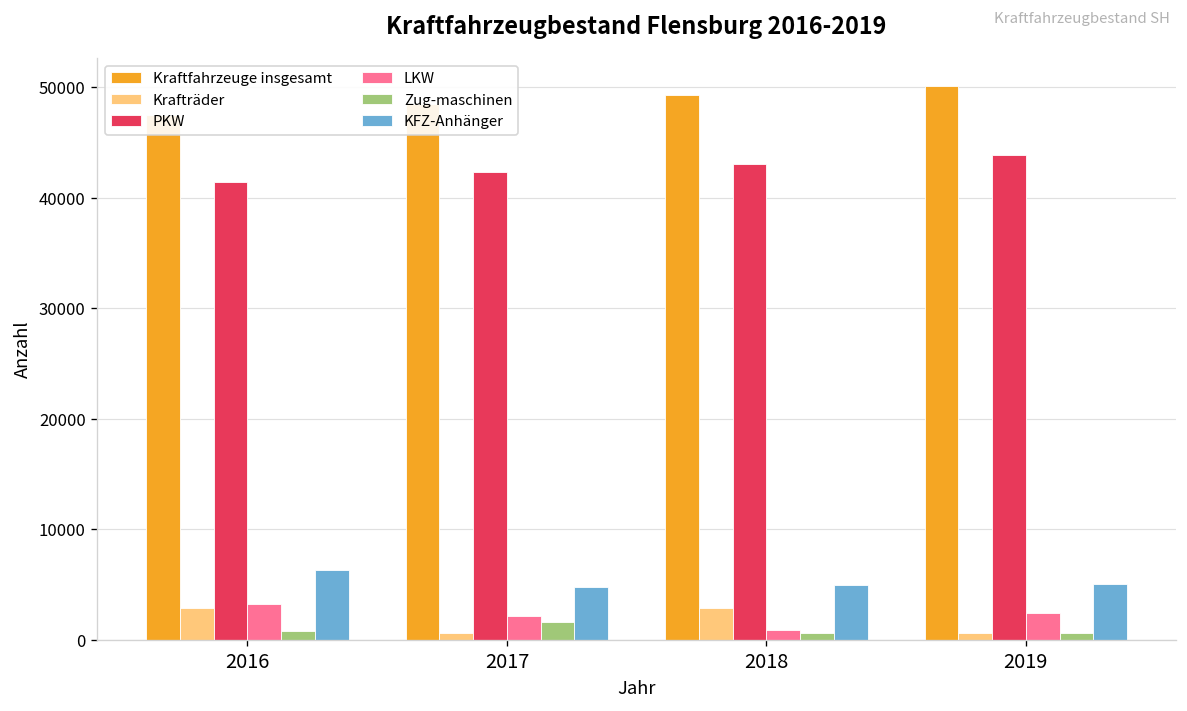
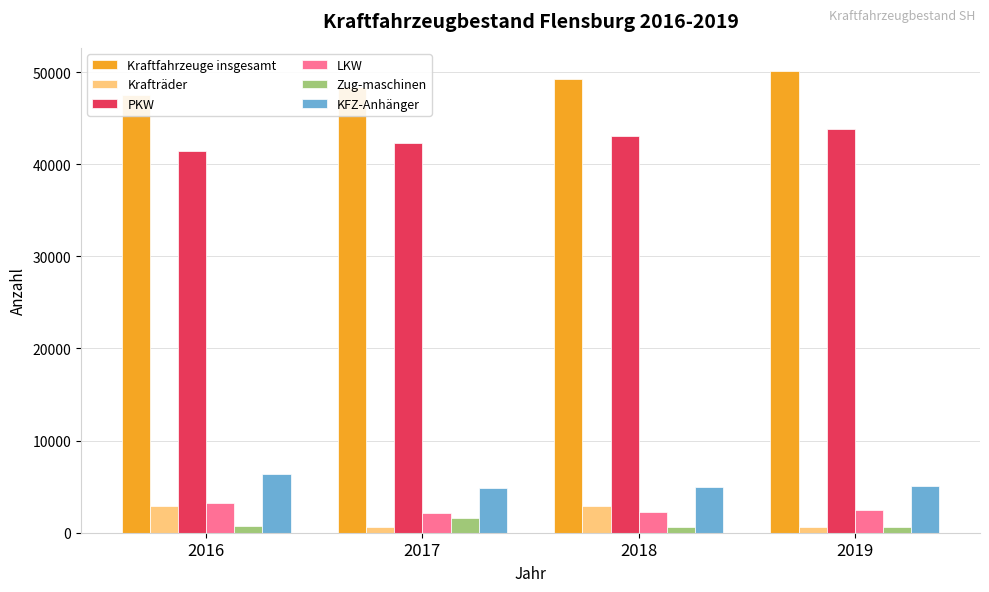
LKW, 2018: 1000 -> 2000
